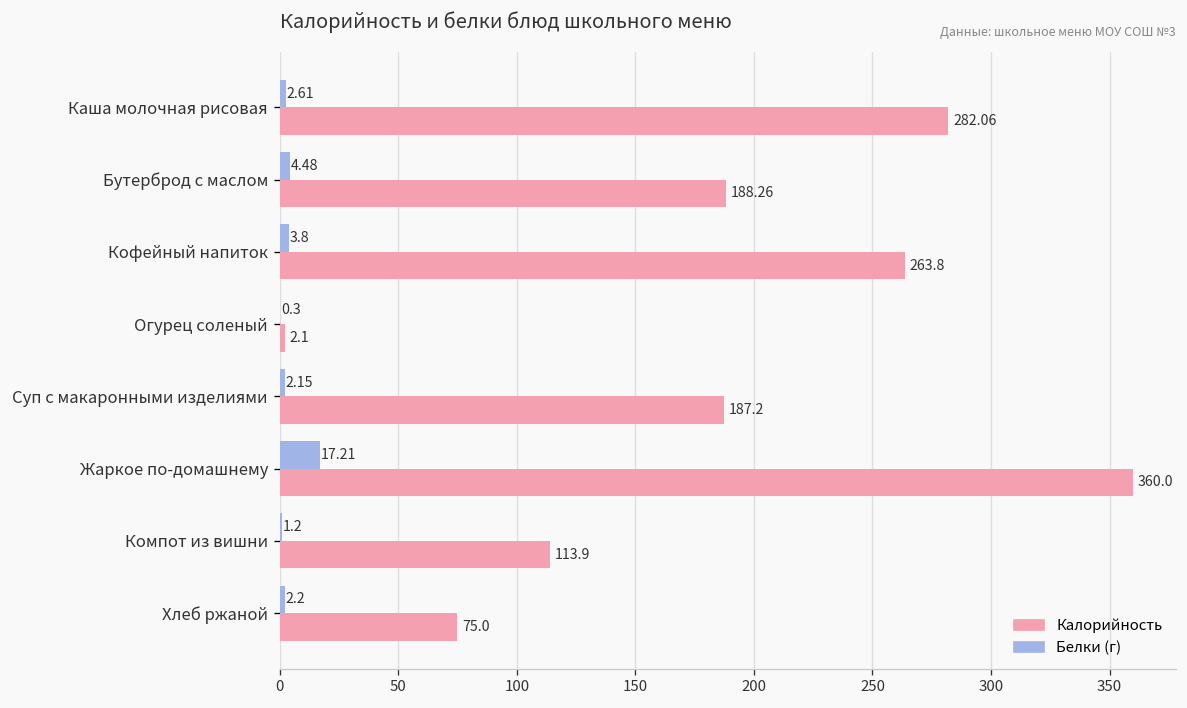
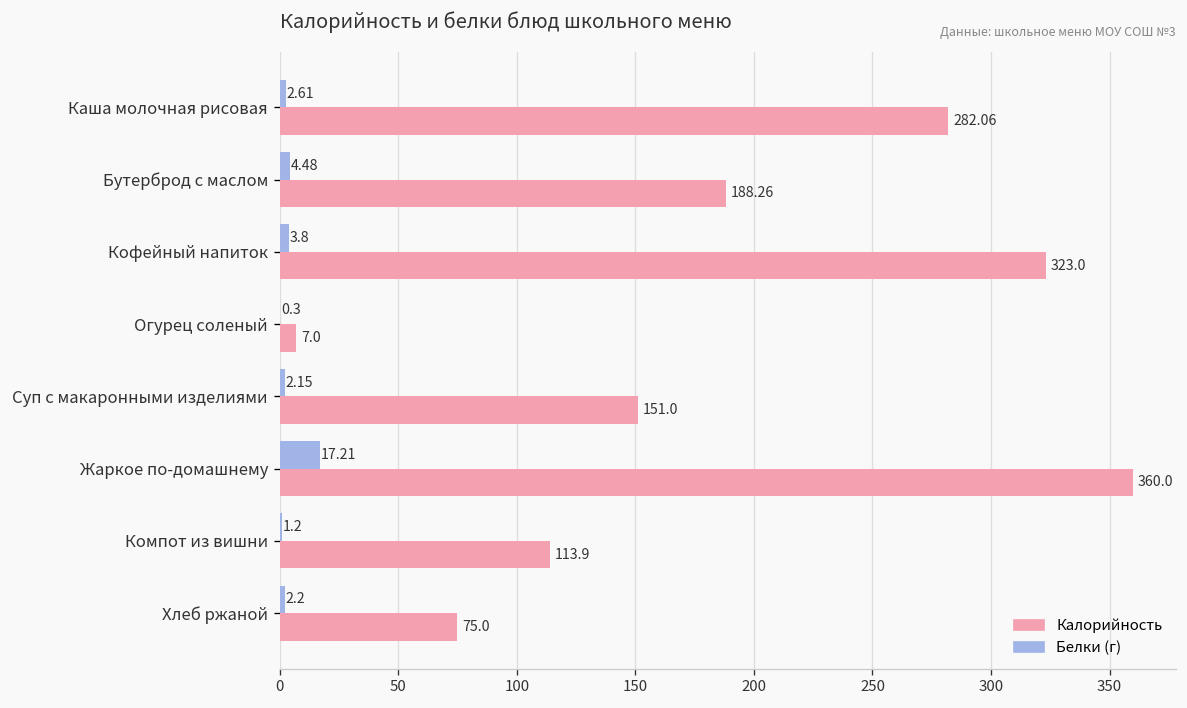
Калорийность, Кофейный напиток: 263.8 -> 323.0
Калорийность, Огурец соленый: 2.1 -> 7.0
Калорийность, Суп с макаронными изделиями: 187.2 -> 151.0
